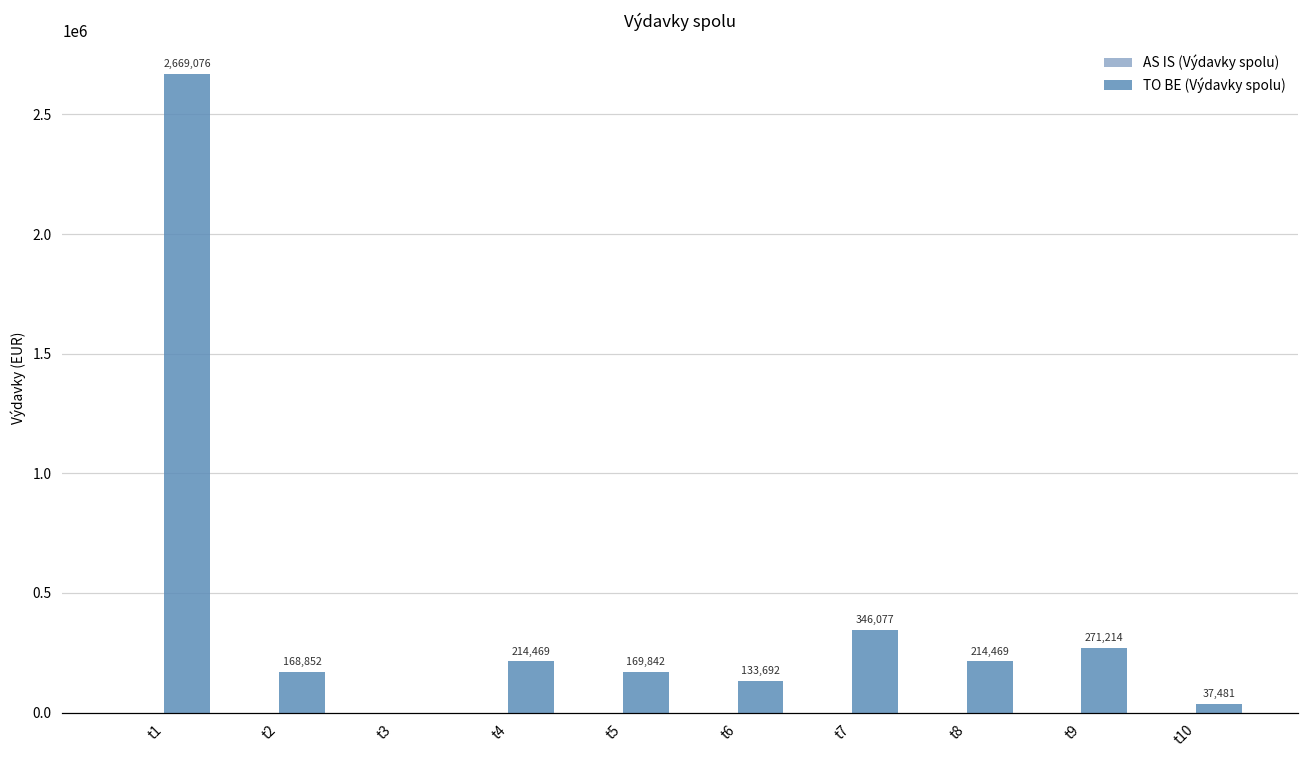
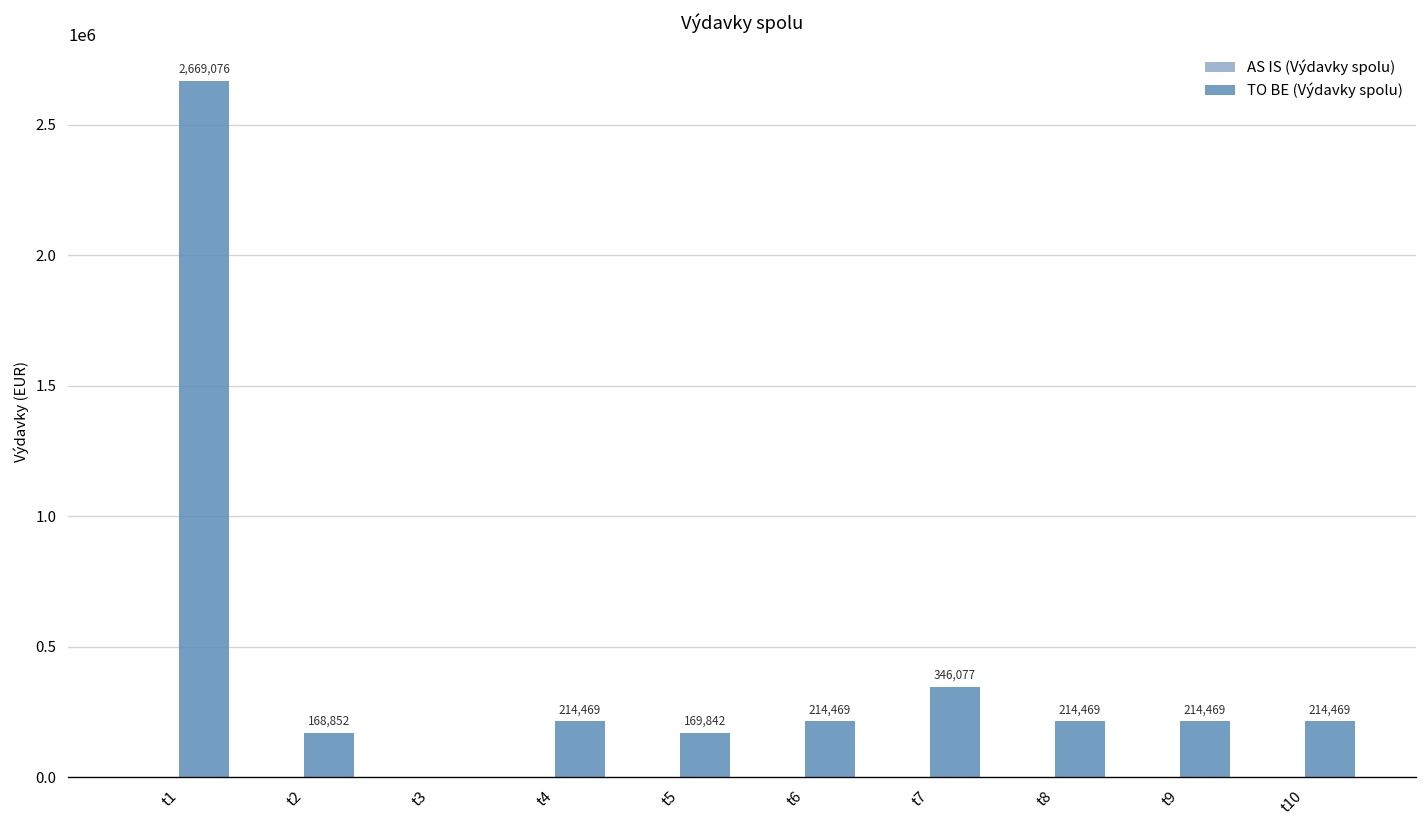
TO BE (Výdavky spolu), t6: 133,692 -> 214,469
TO BE (Výdavky spolu), t9: 271,214 -> 214,469
TO BE (Výdavky spolu), t10: 37,481 -> 214,469
